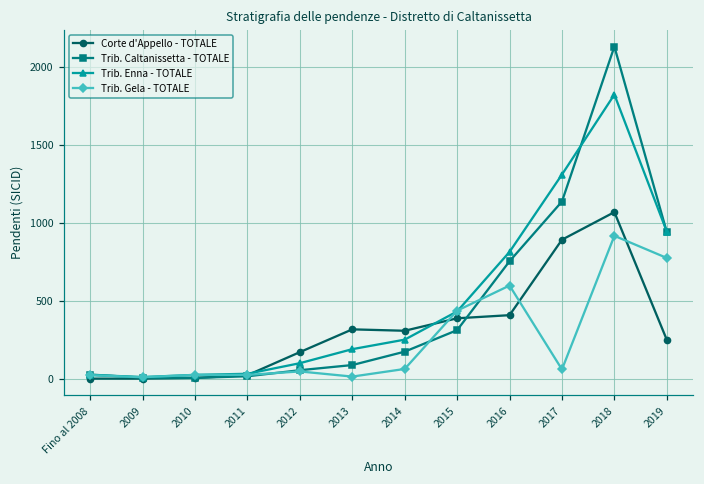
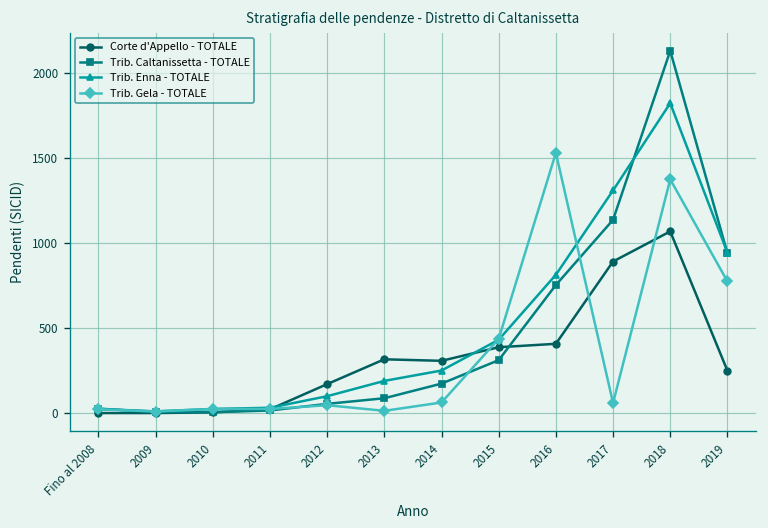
Trib. Gela - TOTALE, 2016: 600 -> 1530
Trib. Gela - TOTALE, 2018: 920 -> 1370
